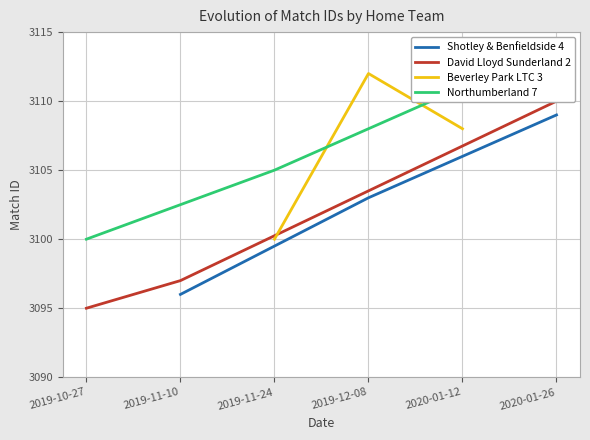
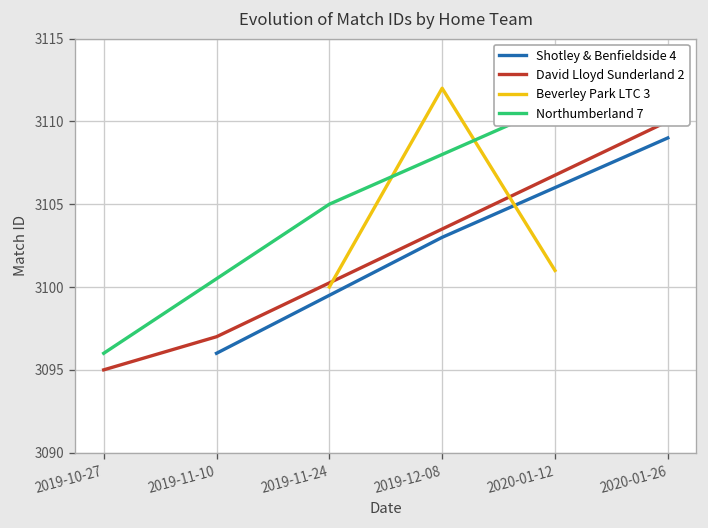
Northumberland 7, 2019-10-27: 3100 -> 3096
Beverley Park LTC 3, 2020-01-12: 3108 -> 3101
